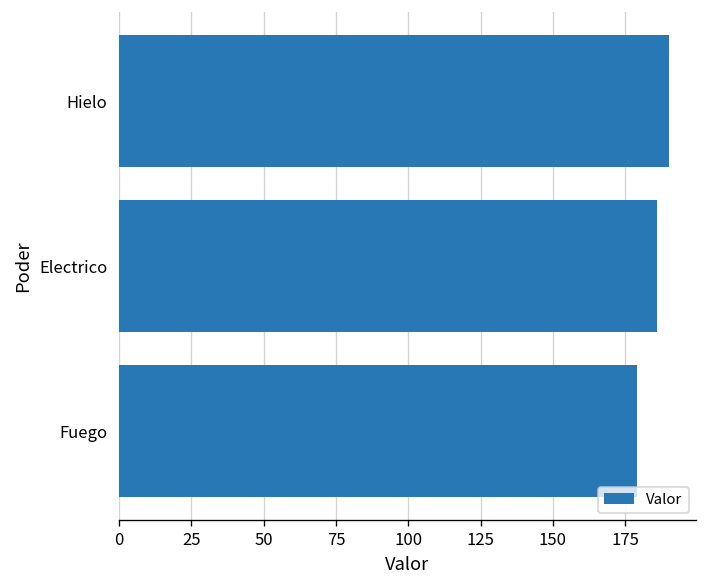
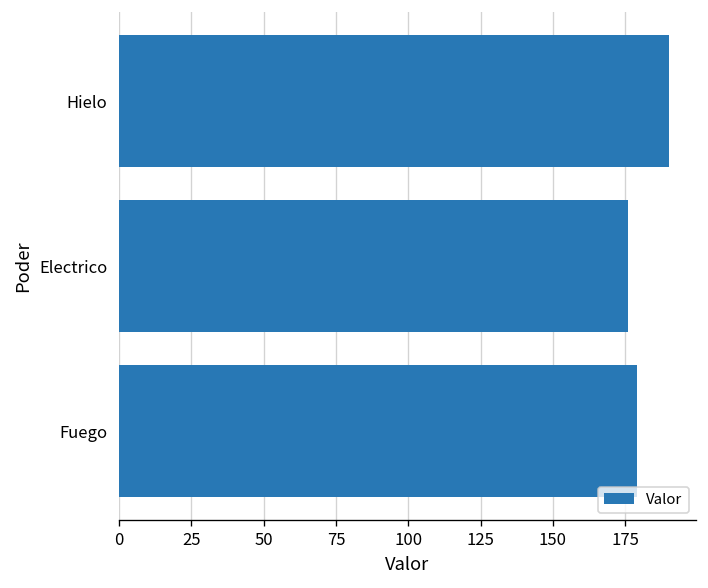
Electrico: 186 -> 176
